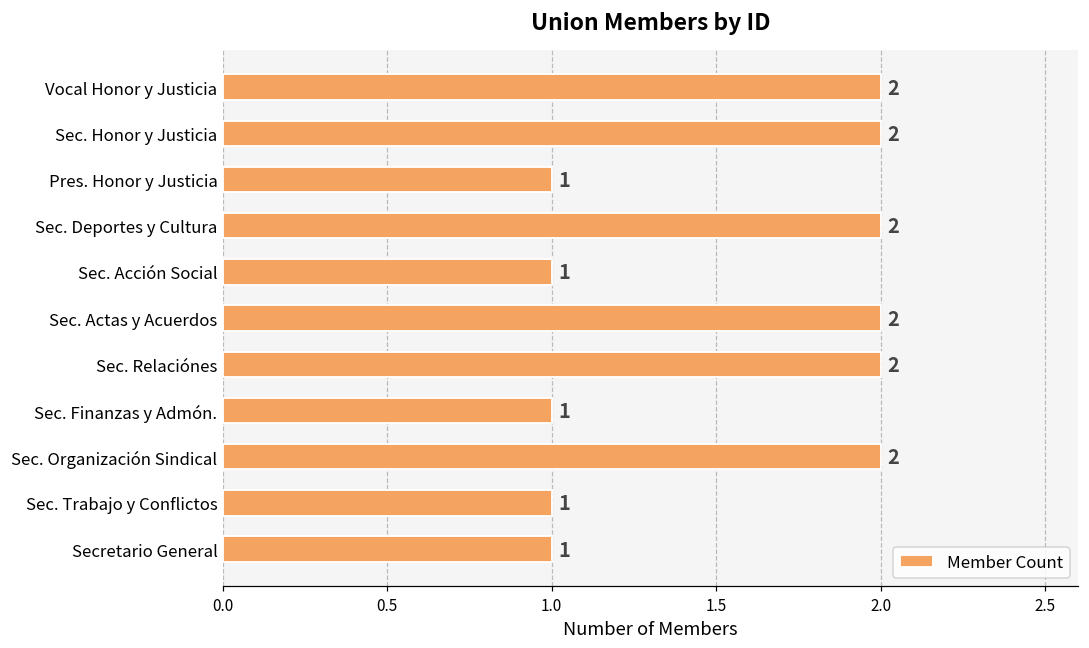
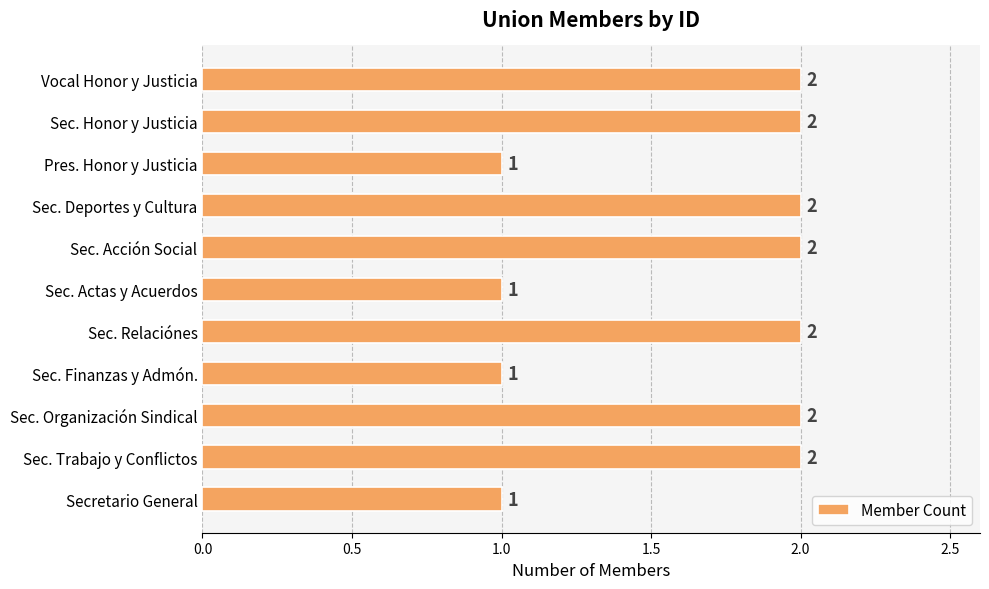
Sec. Acción Social: 1 -> 2
Sec. Actas y Acuerdos: 2 -> 1
Sec. Trabajo y Conflictos: 1 -> 2
